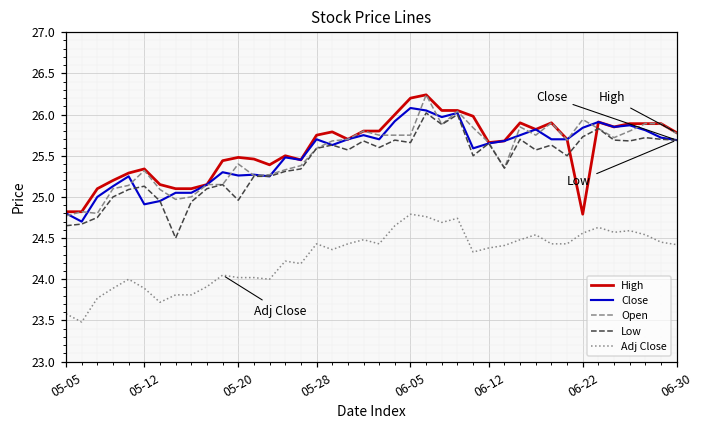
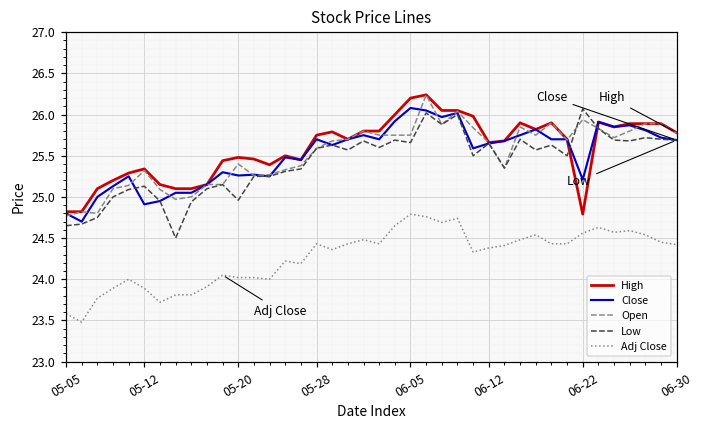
Close, 06-22: 25.8 -> 25.2
Low, 06-22: 25.7 -> 26.1
